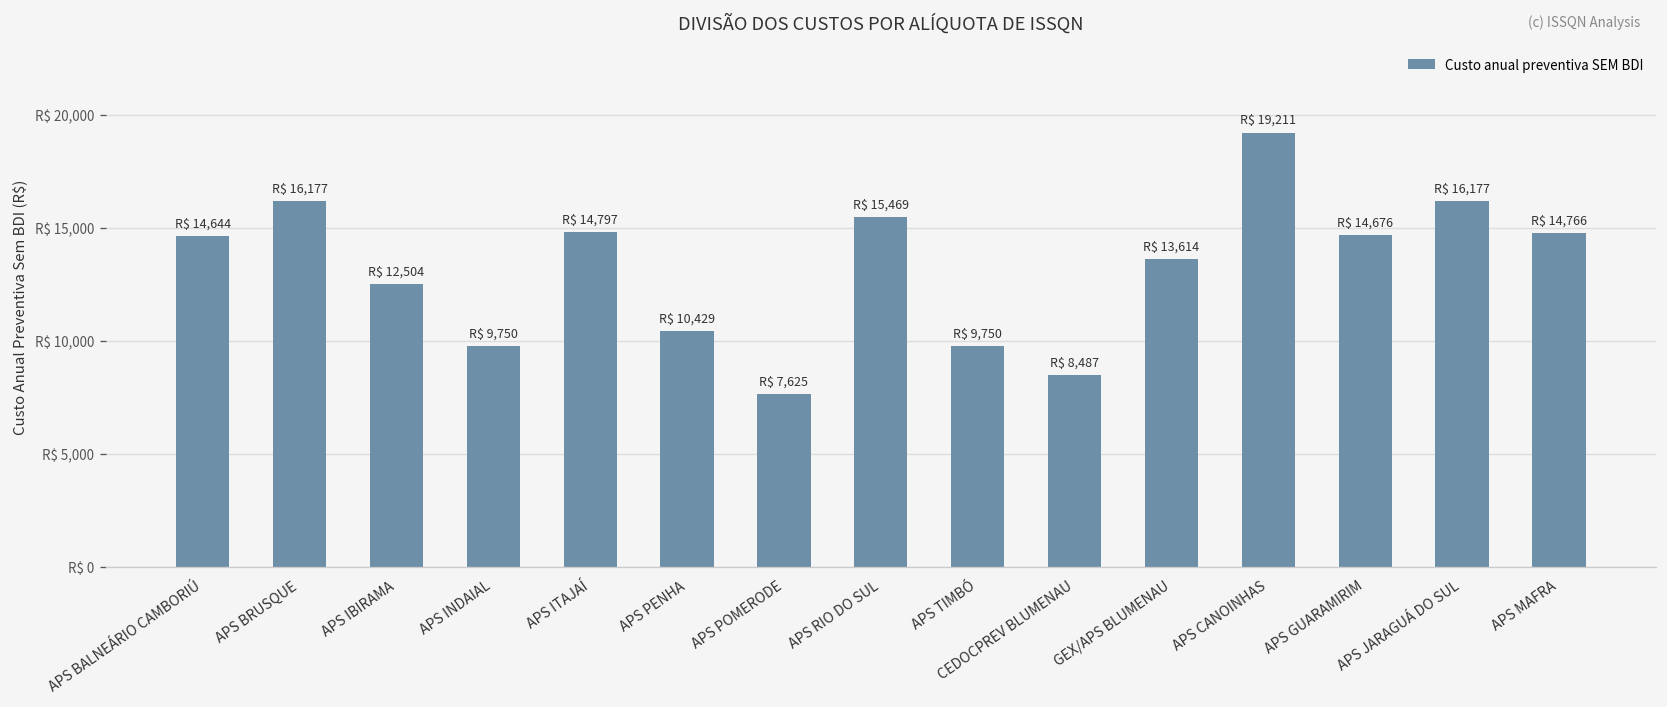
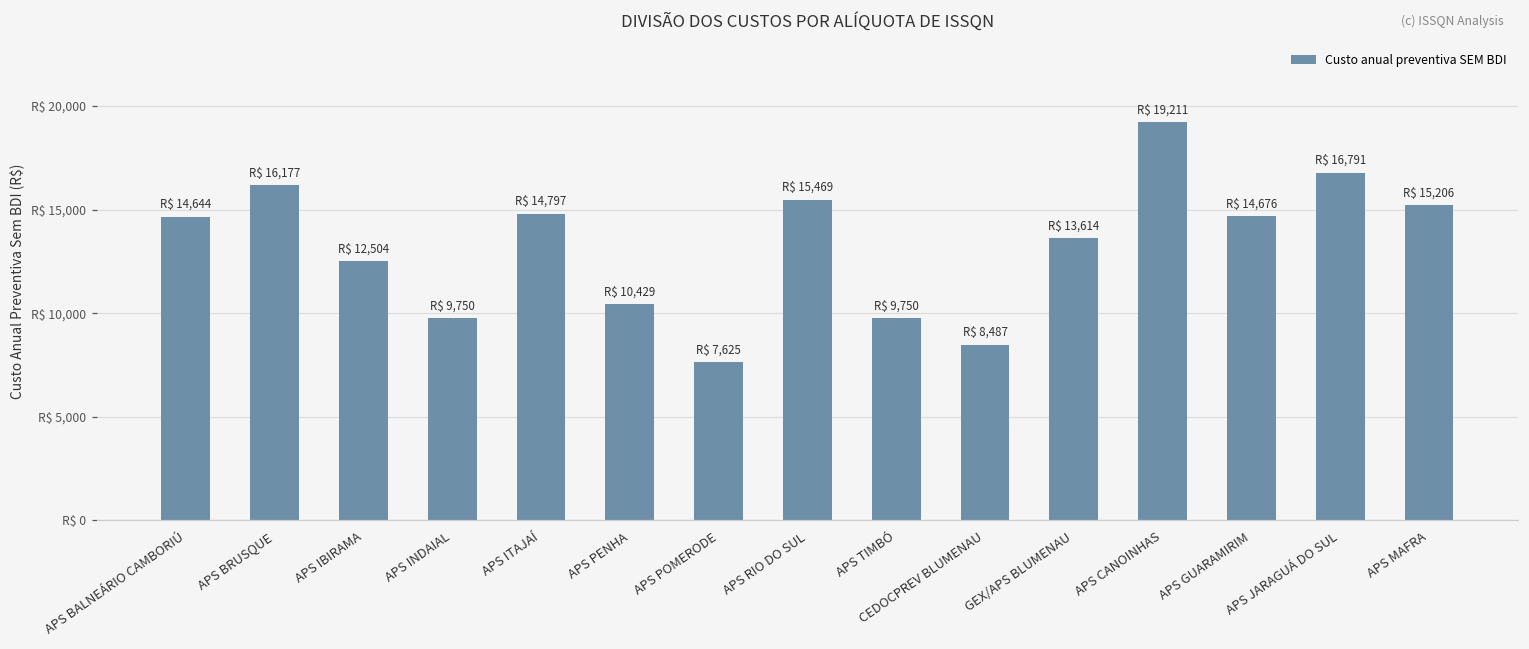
APS JARAGUÁ DO SUL: 16,177 -> 16,791
APS MAFRA: 14,766 -> 15,206
